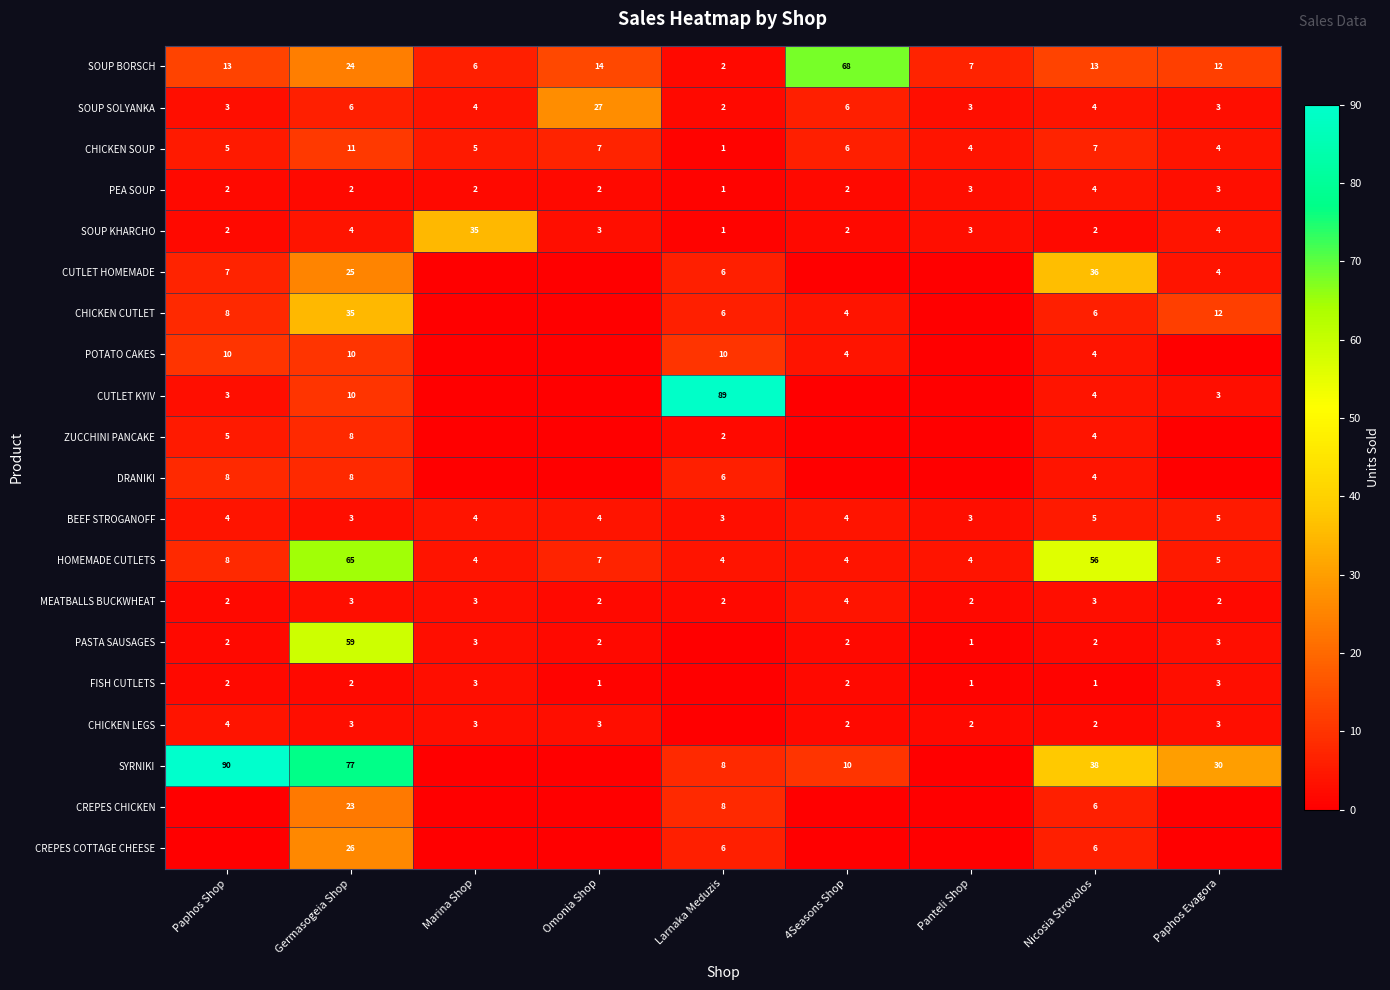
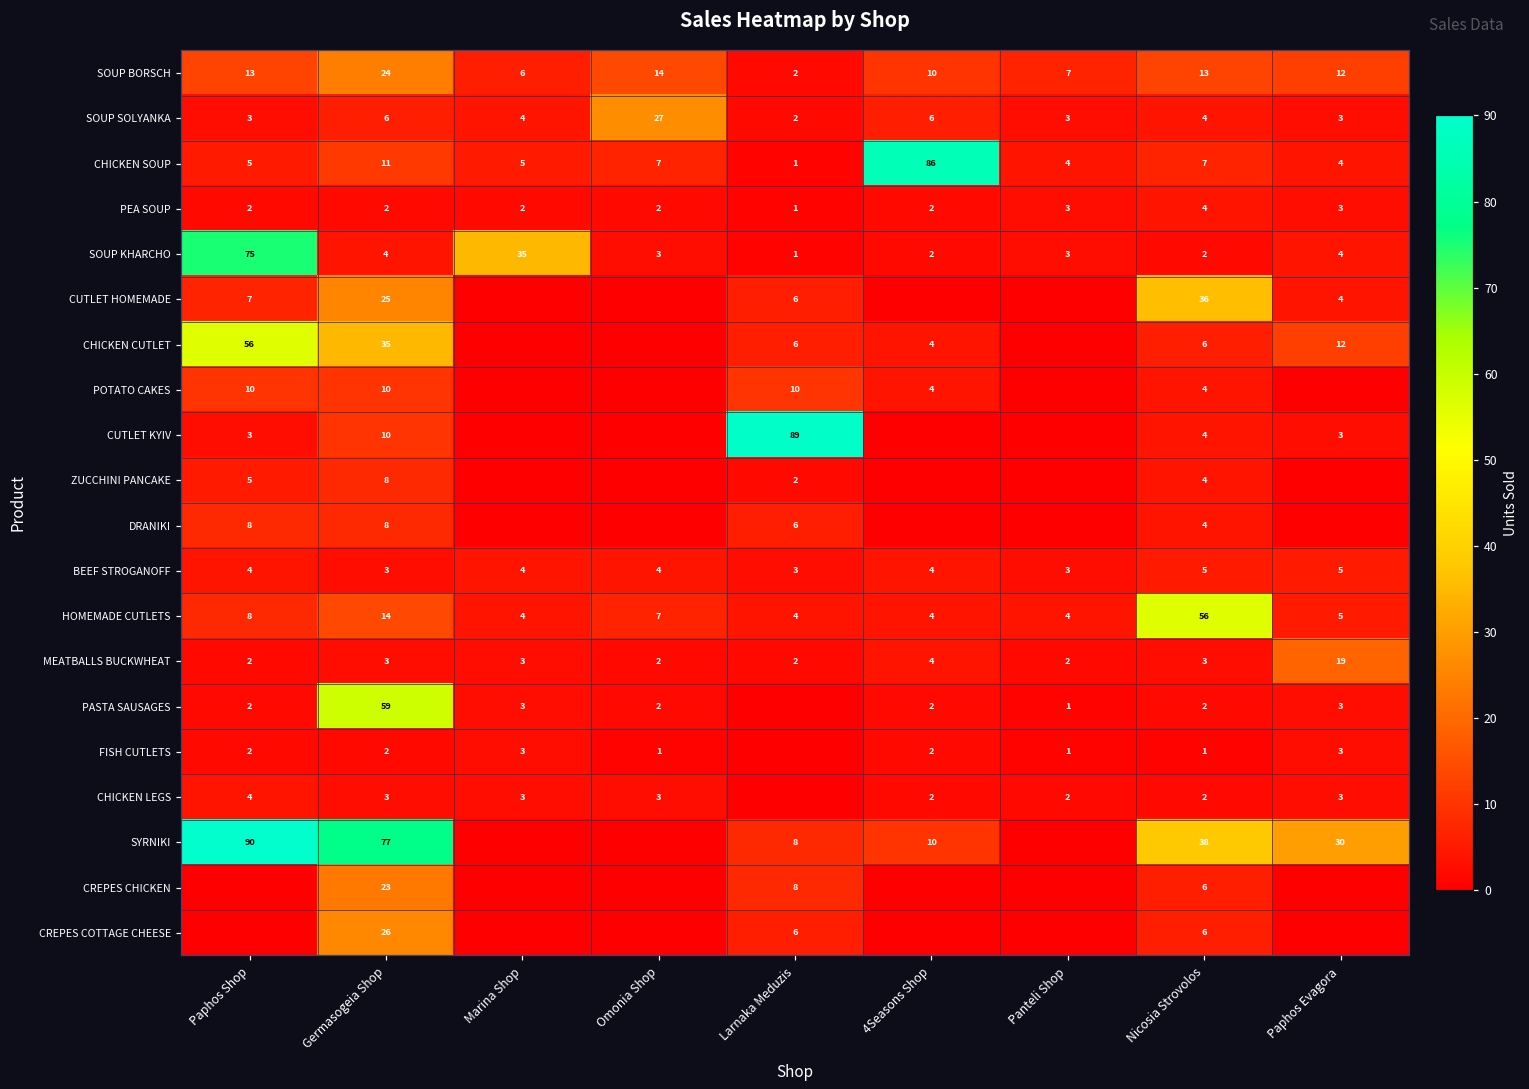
SOUP BORSCH, 4Seasons Shop: 68 -> 10
CHICKEN SOUP, 4Seasons Shop: 6 -> 86
SOUP KHARCHO, Paphos Shop: 2 -> 75
CHICKEN CUTLET, Paphos Shop: 8 -> 56
HOMEMADE CUTLETS, Germasogeia Shop: 65 -> 14
MEATBALLS BUCKWHEAT, Paphos Evagora: 2 -> 19
